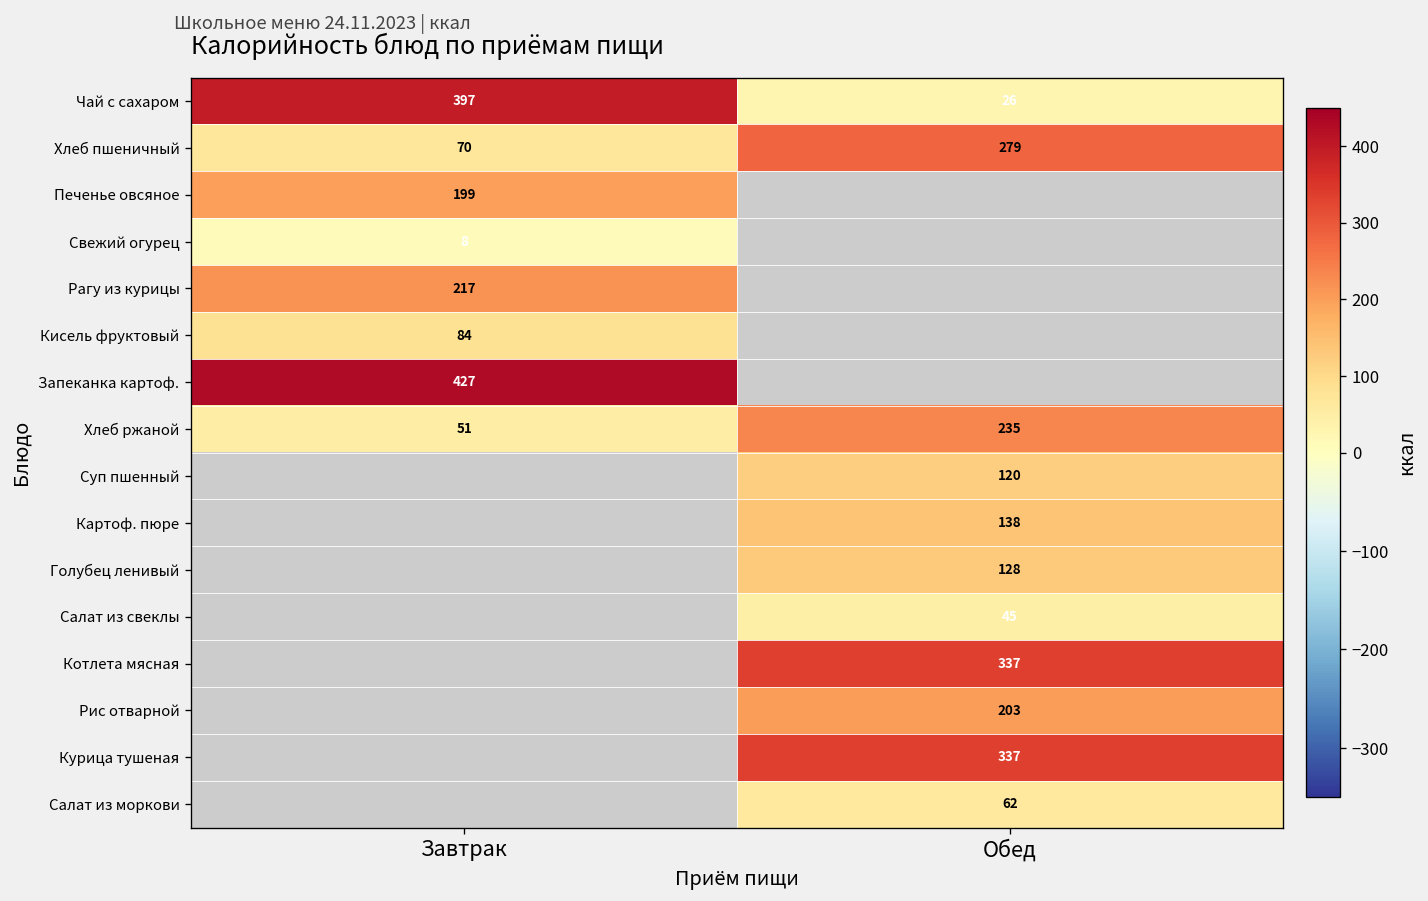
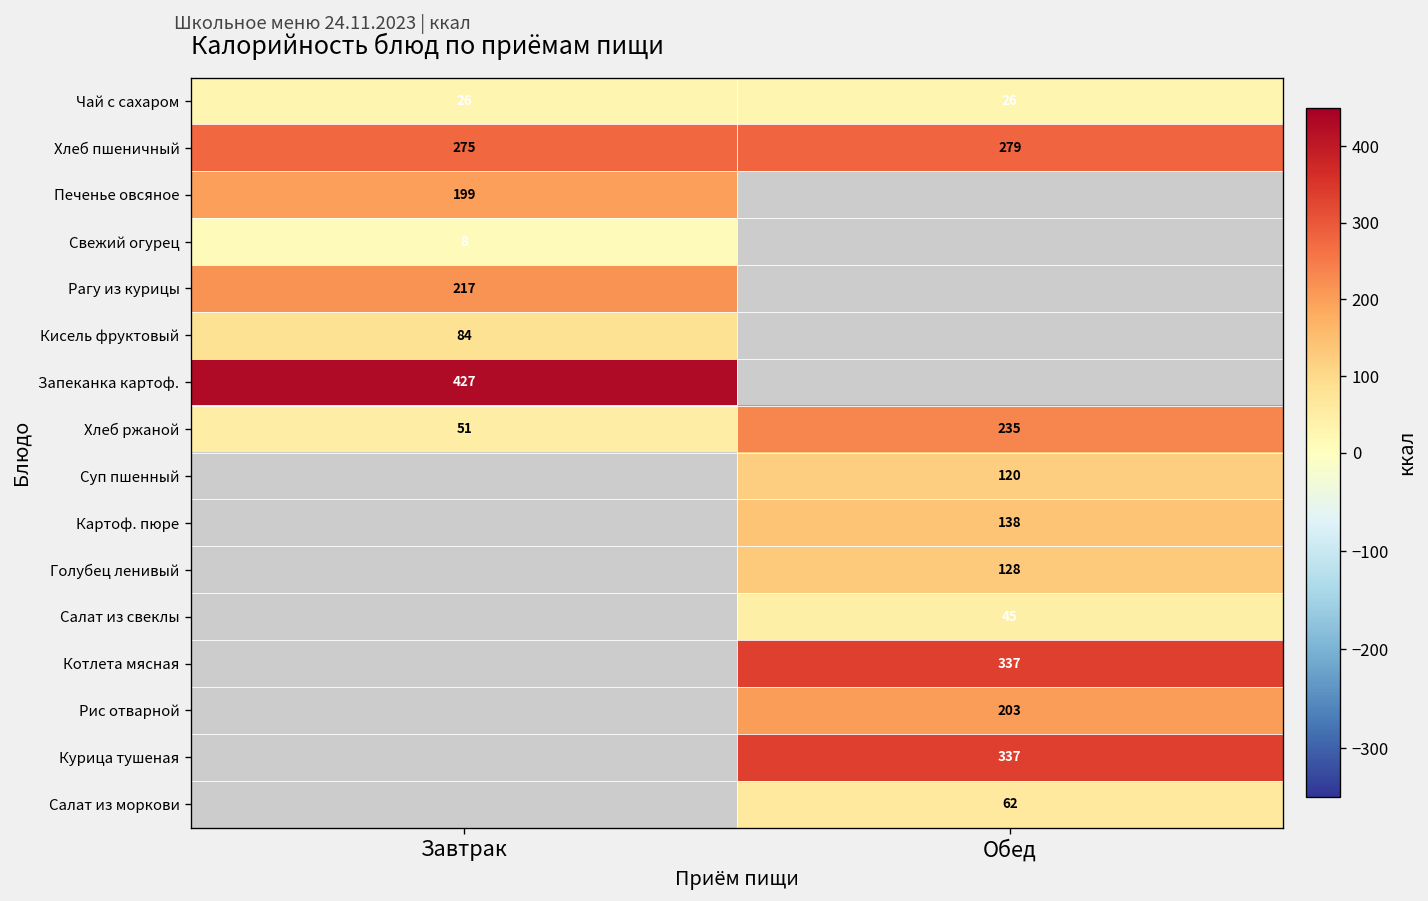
Чай с сахаром, Завтрак: 397 -> 26
Хлеб пшеничный, Завтрак: 70 -> 275
